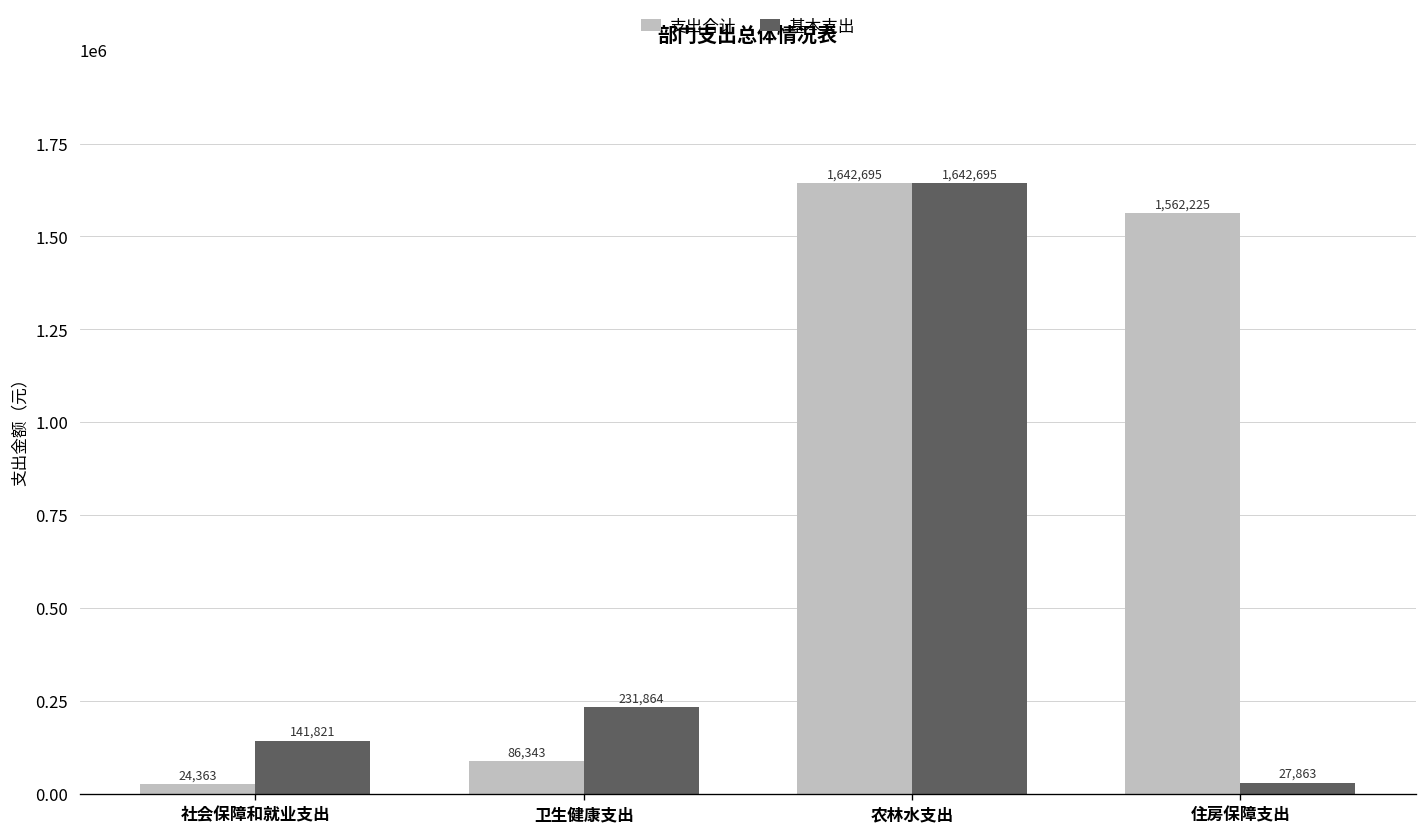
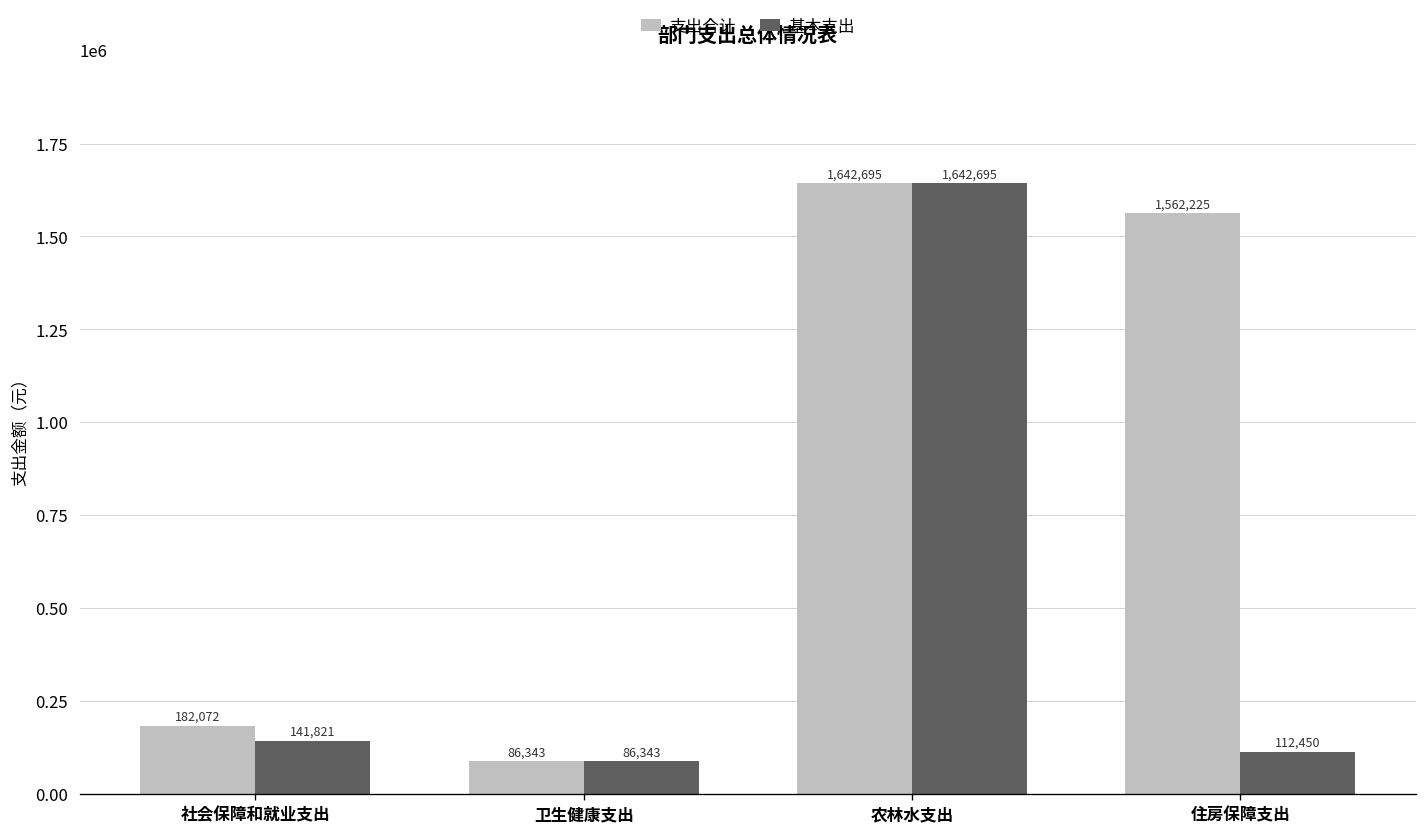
支出合计, 社会保障和就业支出: 24,363 -> 182,072
基本支出, 卫生健康支出: 231,864 -> 86,343
基本支出, 住房保障支出: 27,863 -> 112,450
